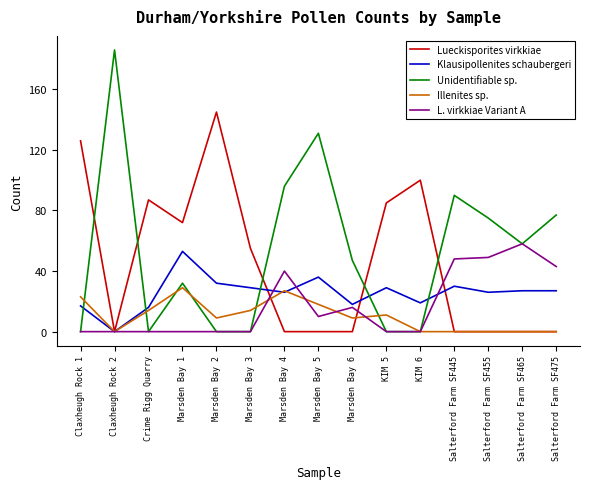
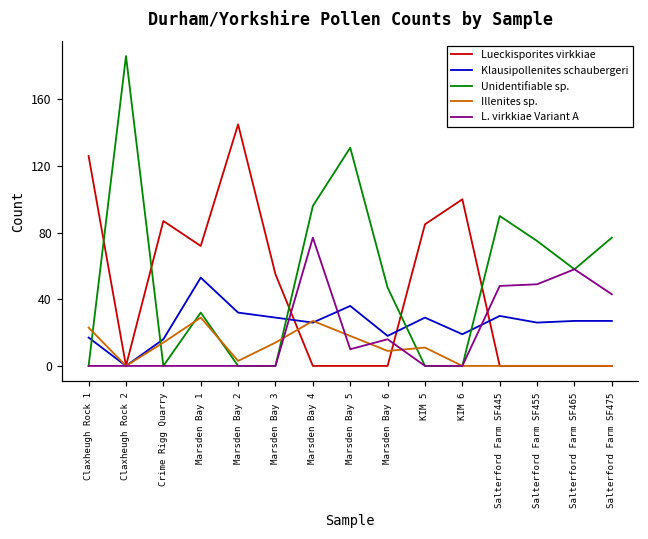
Illenites sp., Marsden Bay 2: 9 -> 3
L. virkkiae Variant A, Marsden Bay 4: 40 -> 77
